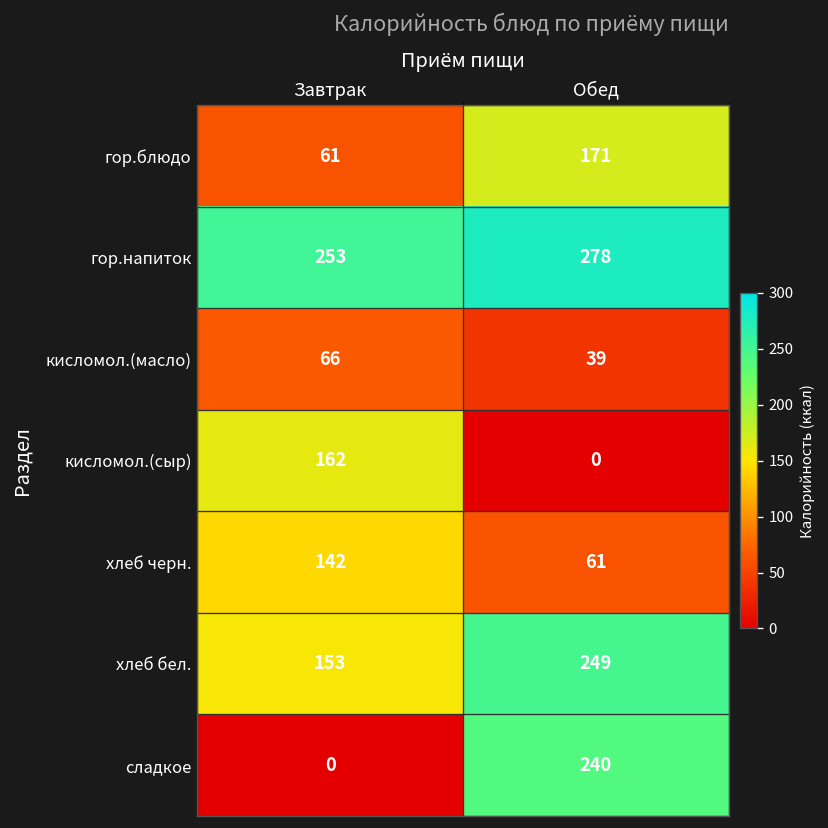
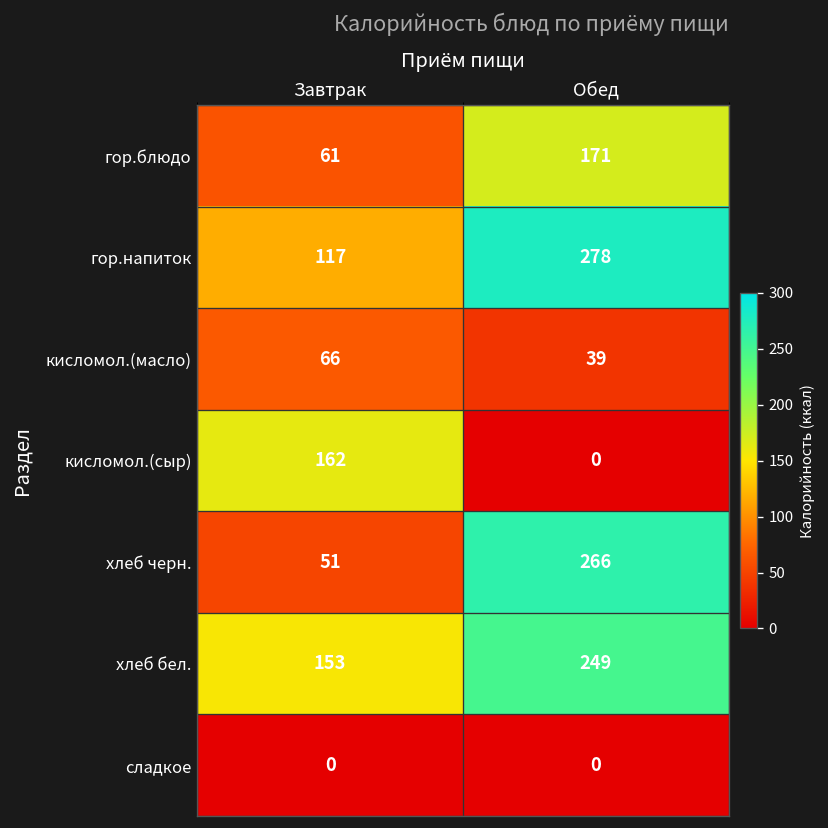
гор.напиток, Завтрак: 253 -> 117
хлеб черн., Завтрак: 142 -> 51
хлеб черн., Обед: 61 -> 266
сладкое, Обед: 240 -> 0
